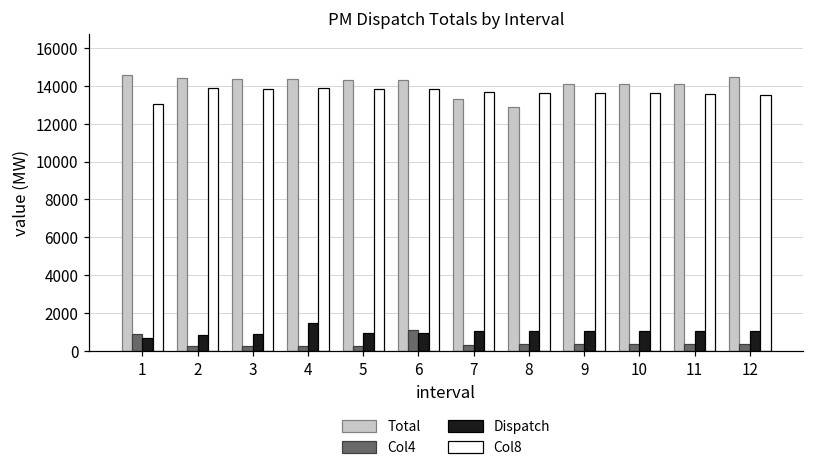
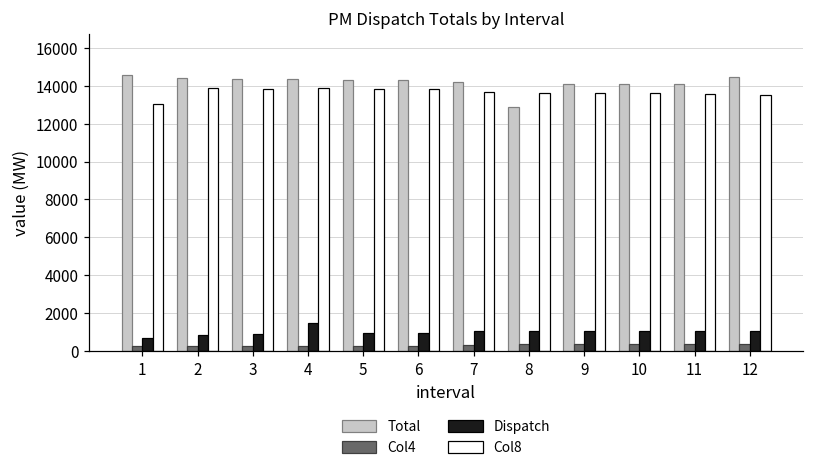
Col4, 1: 900 -> 200
Col4, 6: 1100 -> 200
Total, 7: 13300 -> 14200
